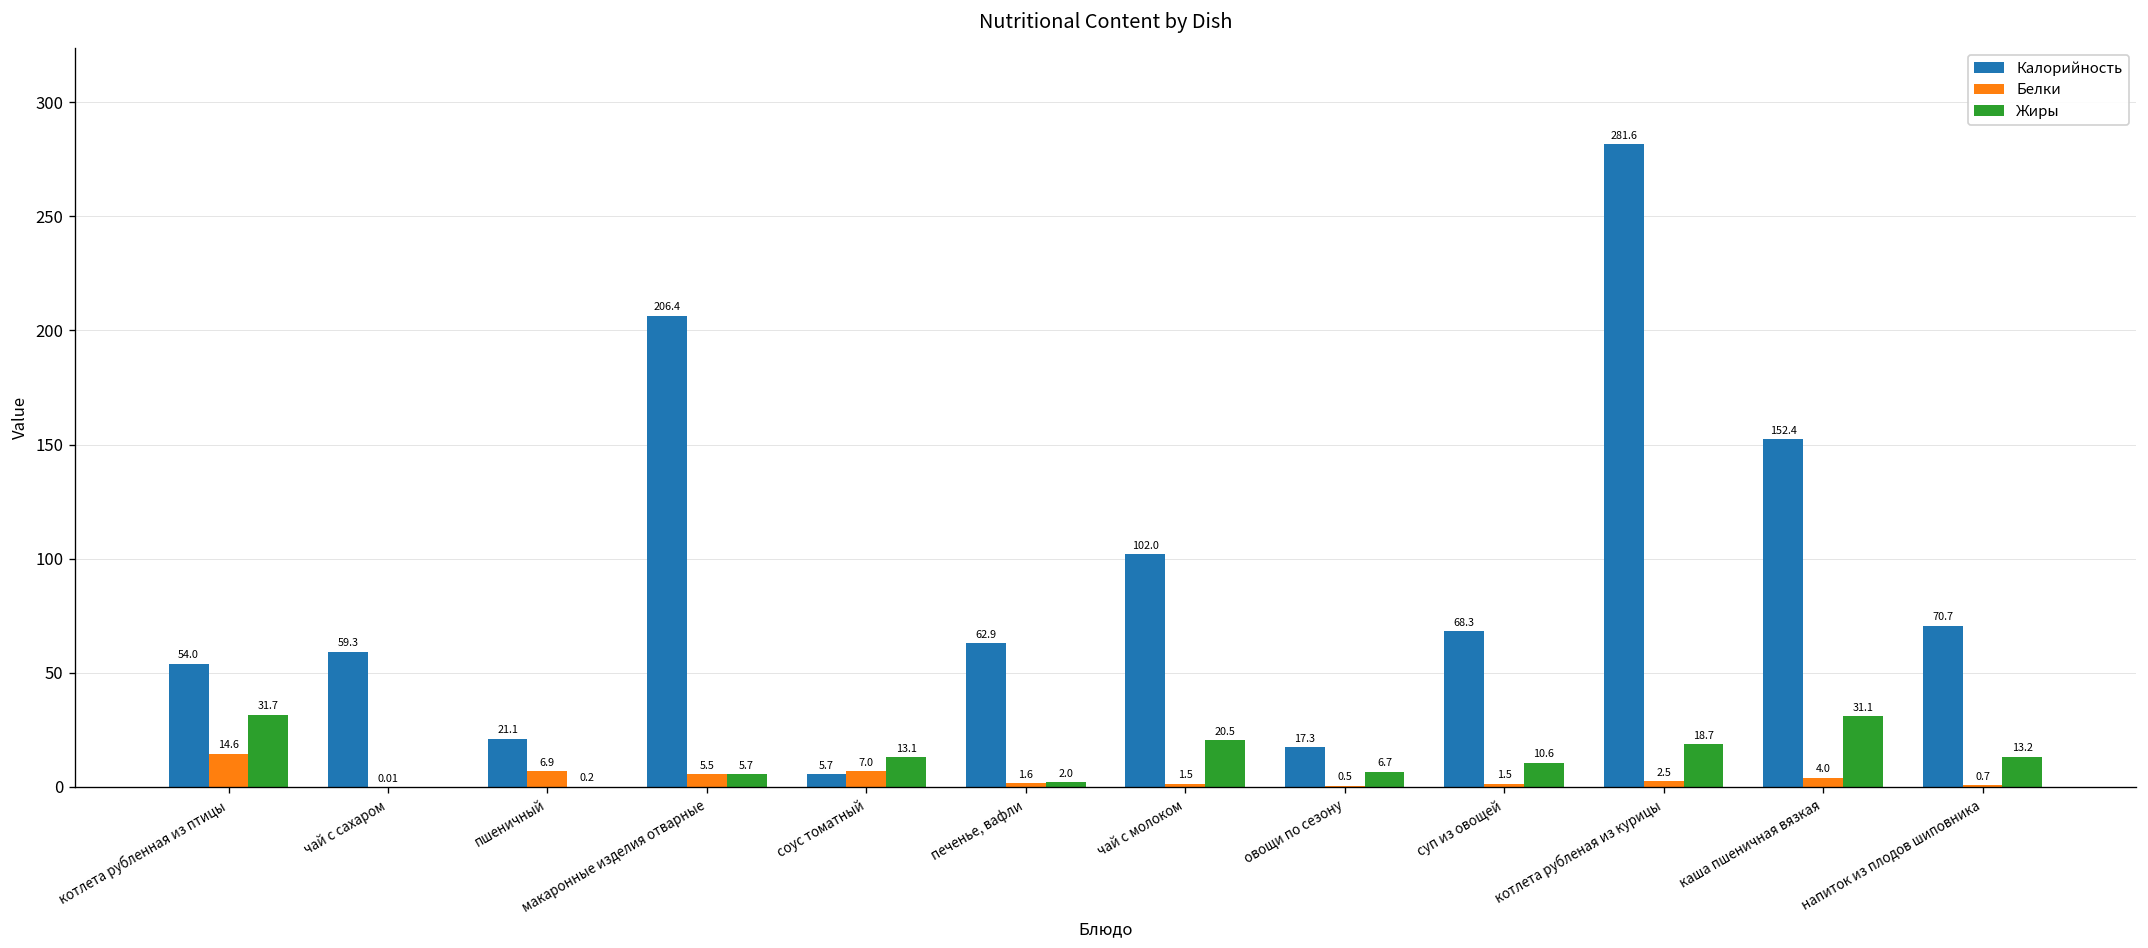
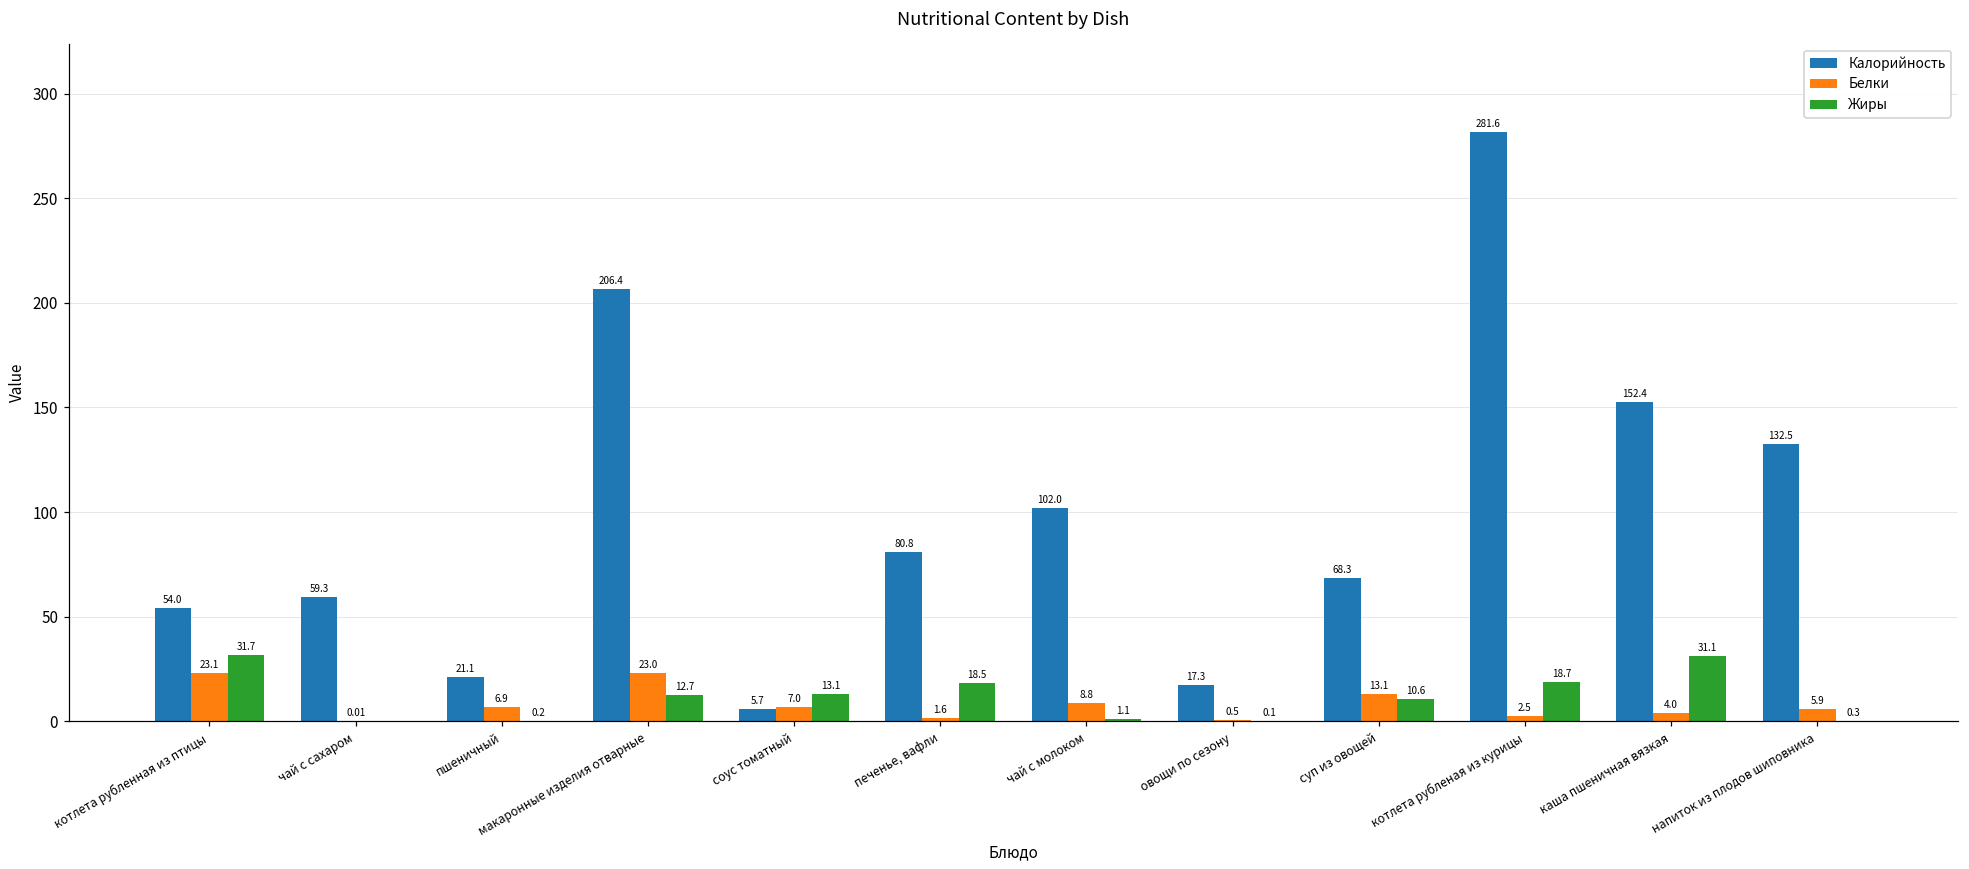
Белки, котлета рубленная из птицы: 14.6 -> 23.1
Белки, макаронные изделия отварные: 5.5 -> 23.0
Жиры, макаронные изделия отварные: 5.7 -> 12.7
Калорийность, печенье, вафли: 62.9 -> 80.8
Жиры, печенье, вафли: 2.0 -> 18.5
Белки, чай с молоком: 1.5 -> 8.8
Жиры, чай с молоком: 20.5 -> 1.1
Жиры, овощи по сезону: 6.7 -> 0.1
Белки, суп из овощей: 1.5 -> 13.1
Калорийность, напиток из плодов шиповника: 70.7 -> 132.5
Белки, напиток из плодов шиповника: 0.7 -> 5.9
Жиры, напиток из плодов шиповника: 13.2 -> 0.3
